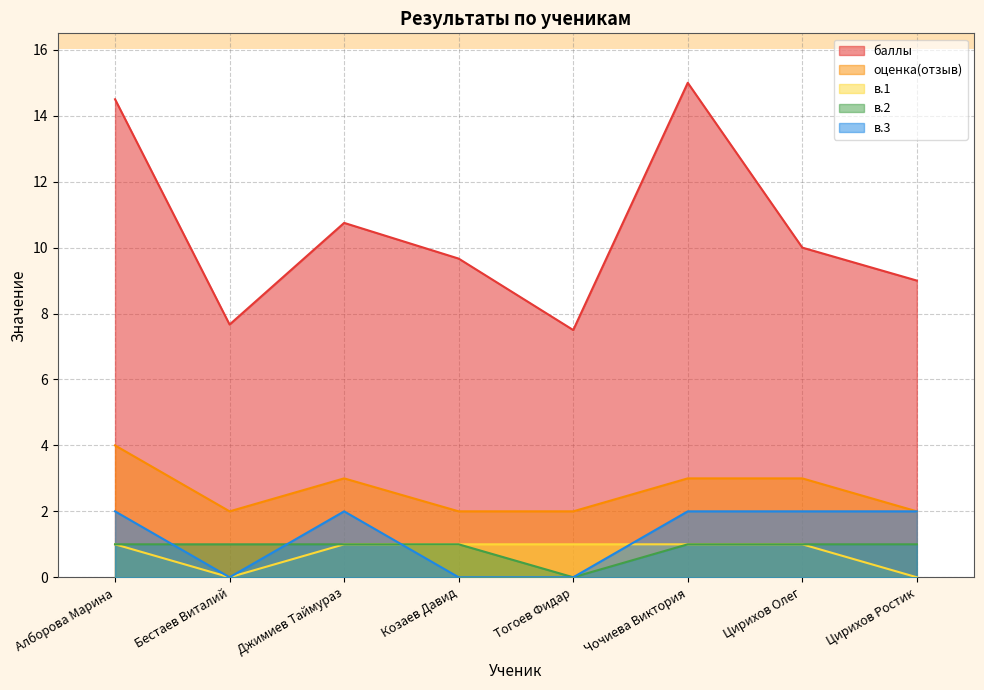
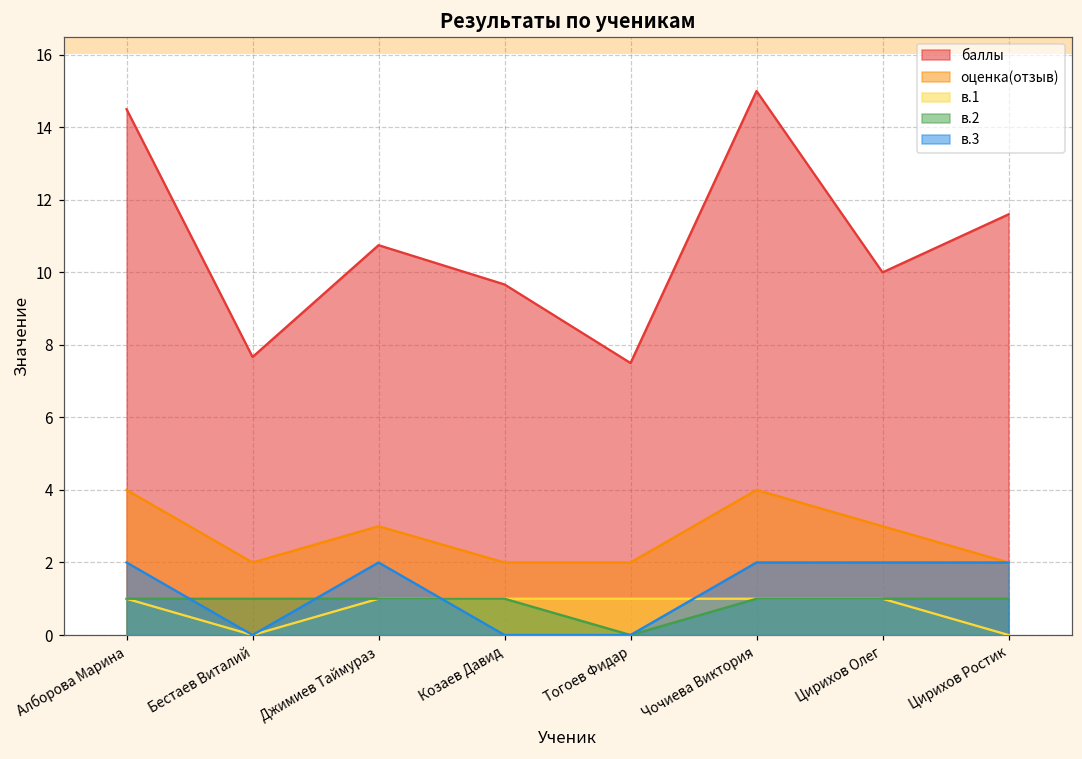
оценка(отзыв), Чочиева Виктория: 3 -> 4
баллы, Цирихов Ростик: 9.0 -> 11.6
